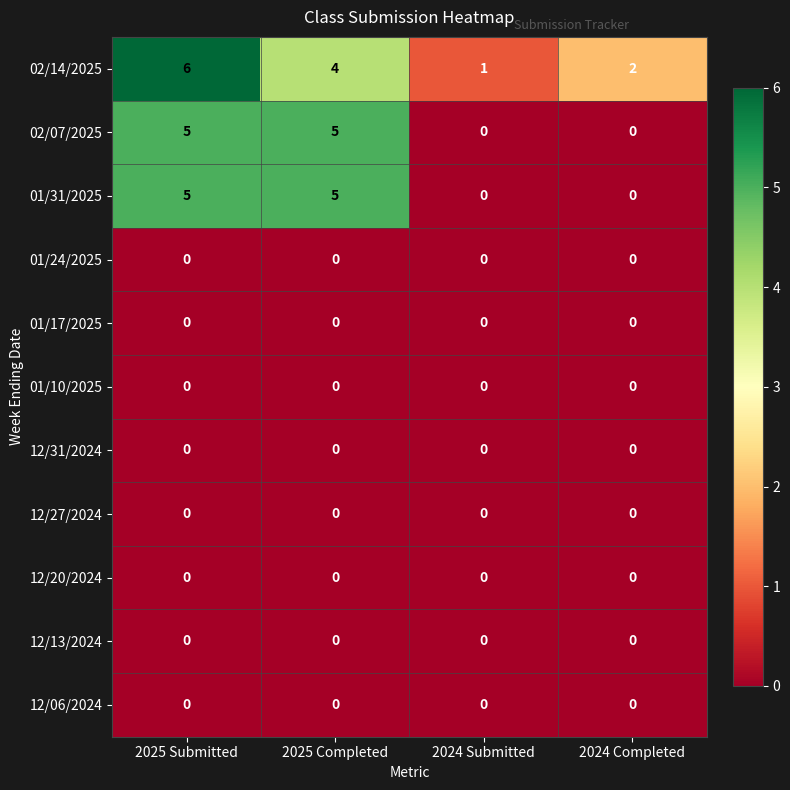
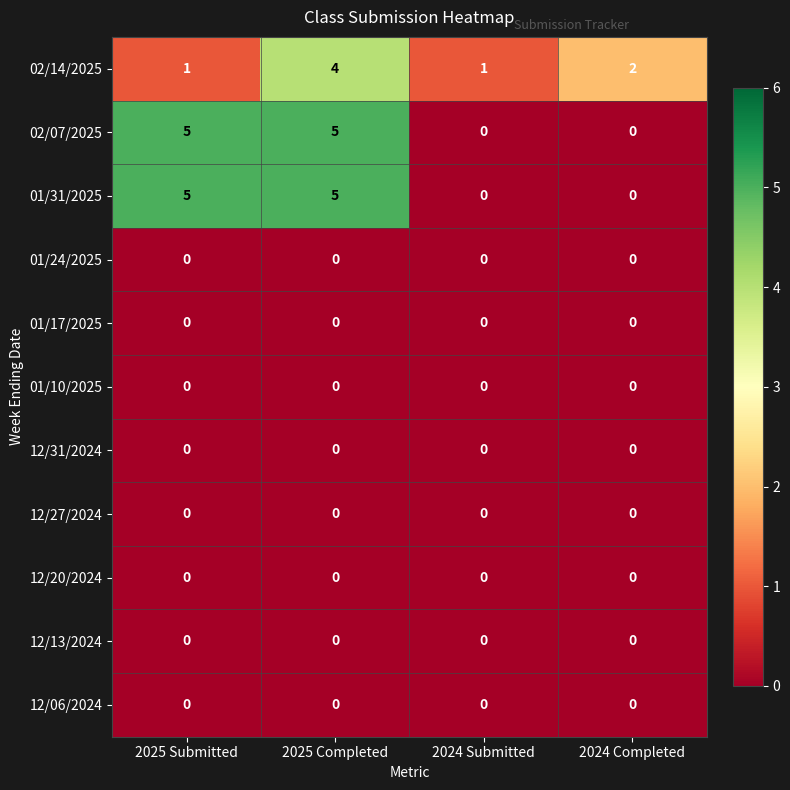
02/14/2025, 2025 Submitted: 6 -> 1
